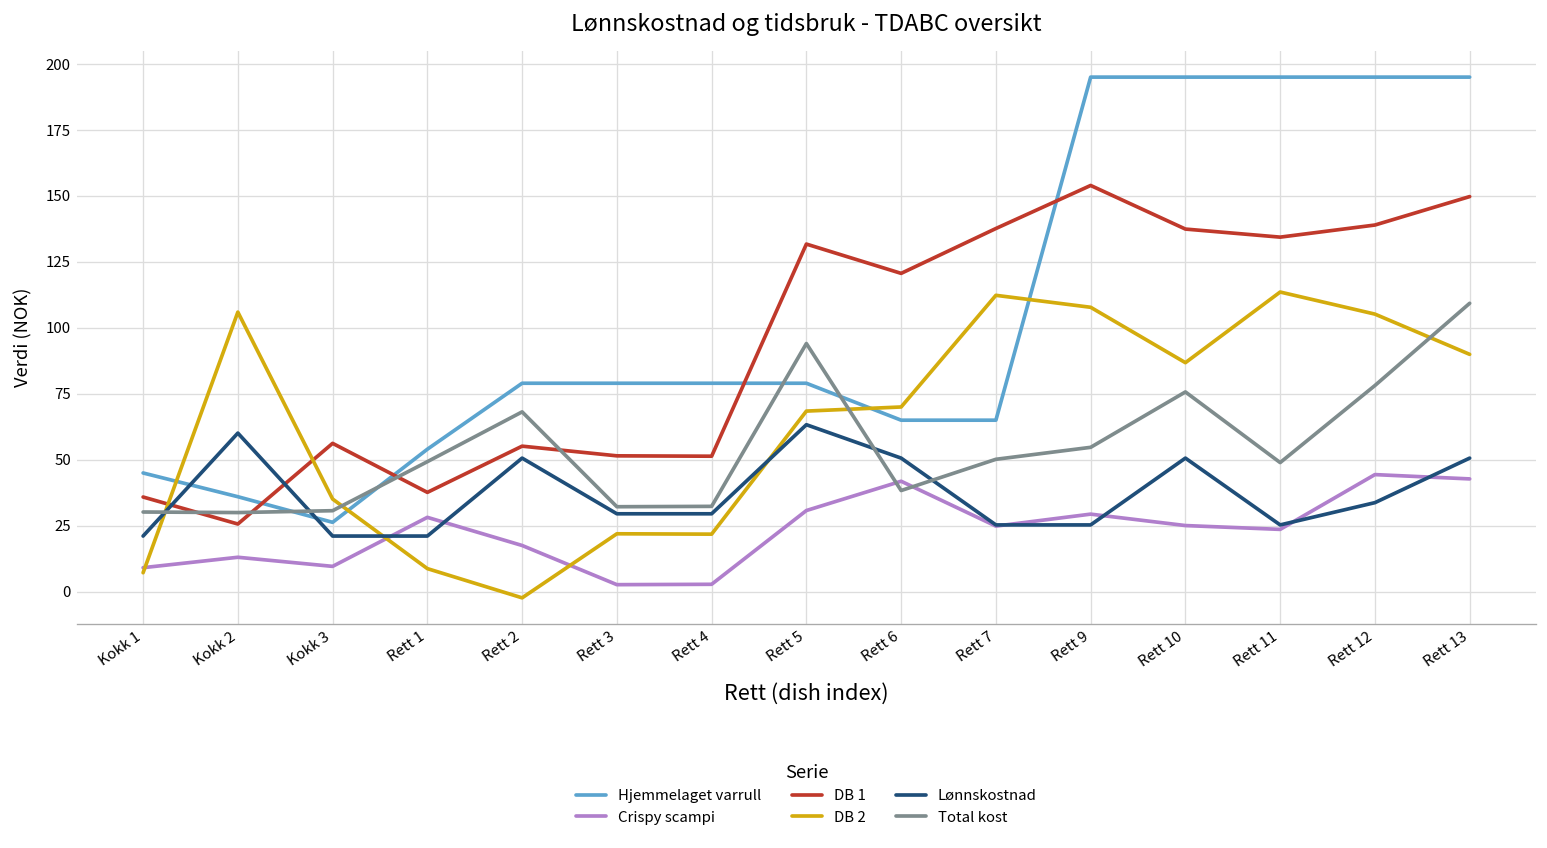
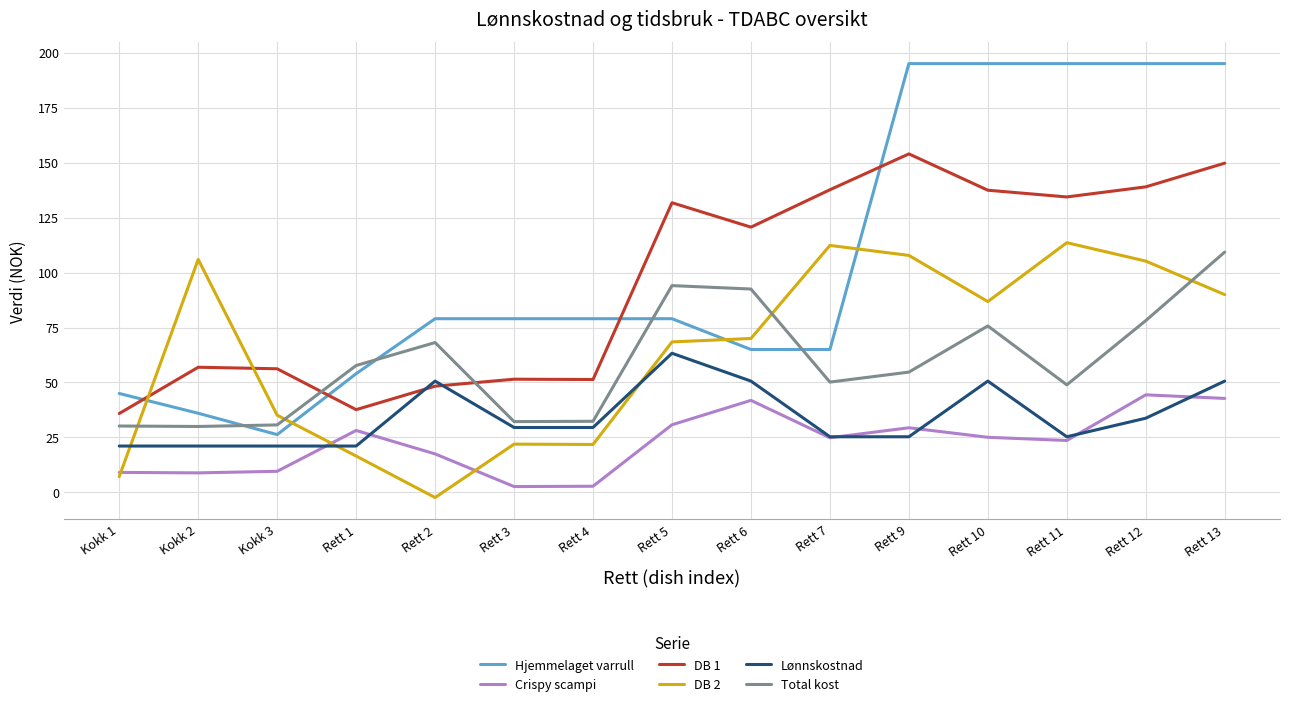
Crispy scampi, Kokk 2: 13 -> 9
DB 1, Kokk 2: 26 -> 57
Lønnskostnad, Kokk 2: 60 -> 21
DB 2, Rett 1: 9 -> 17
Total kost, Rett 1: 49 -> 58
DB 1, Rett 2: 55 -> 48
Total kost, Rett 6: 38 -> 92
